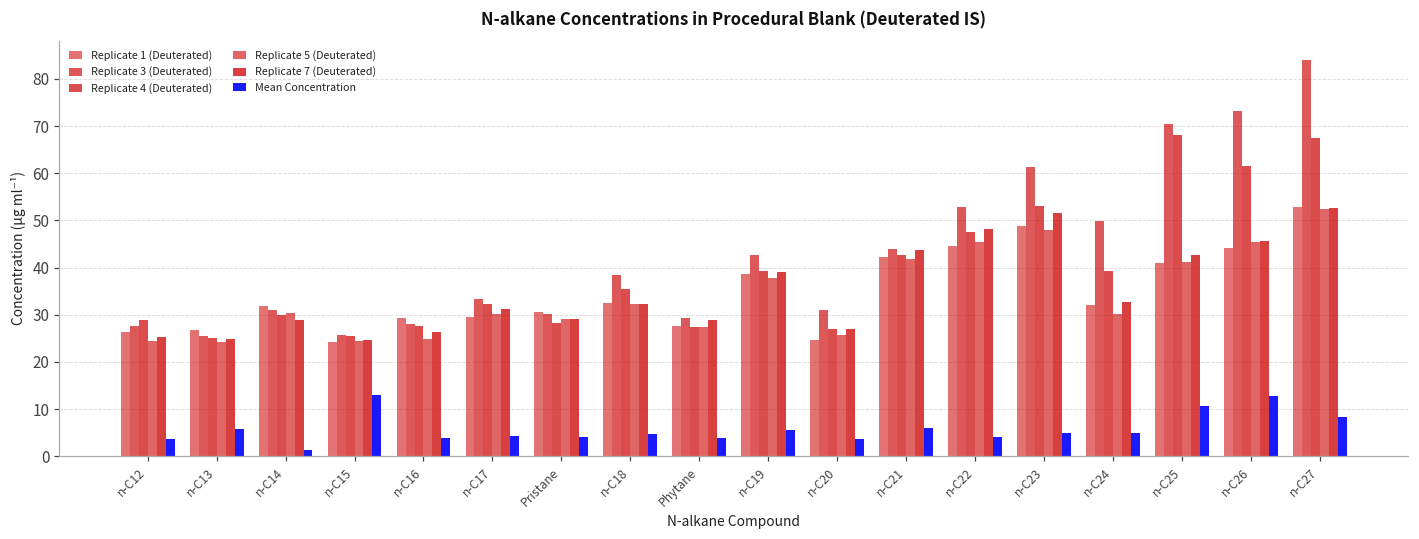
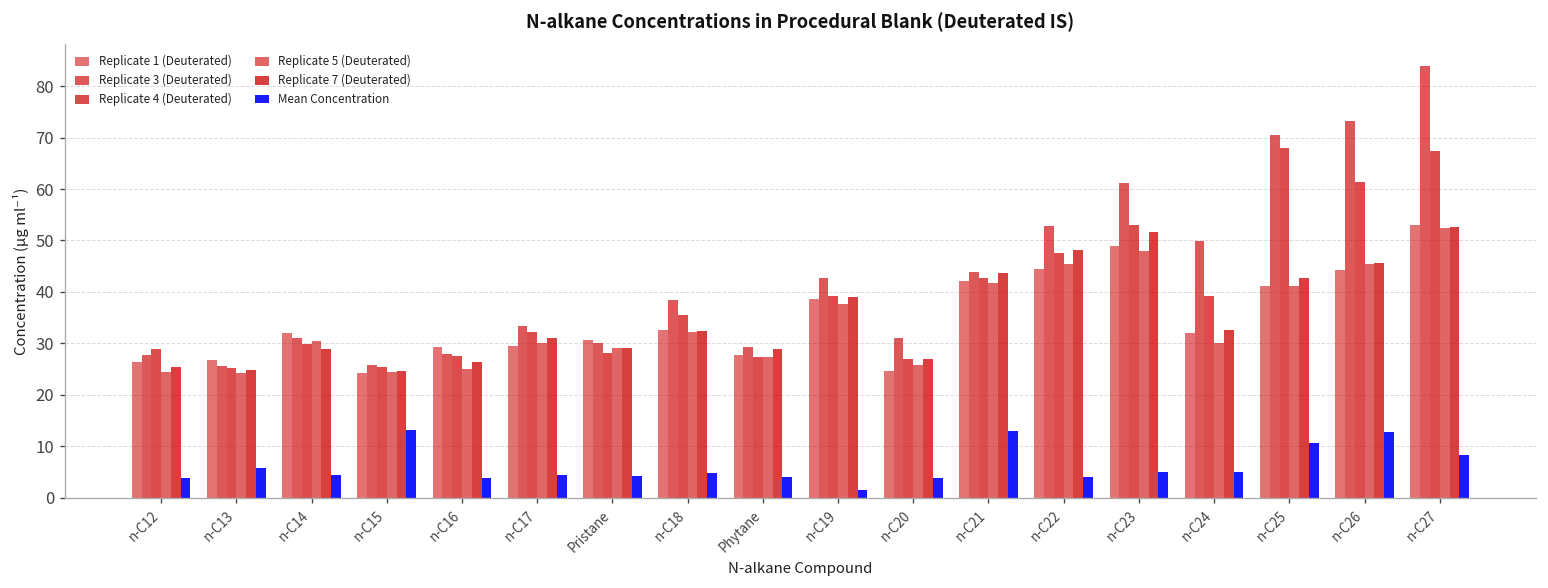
Mean Concentration, n-C14: 1 -> 4
Mean Concentration, n-C19: 6 -> 1
Mean Concentration, n-C21: 6 -> 13
